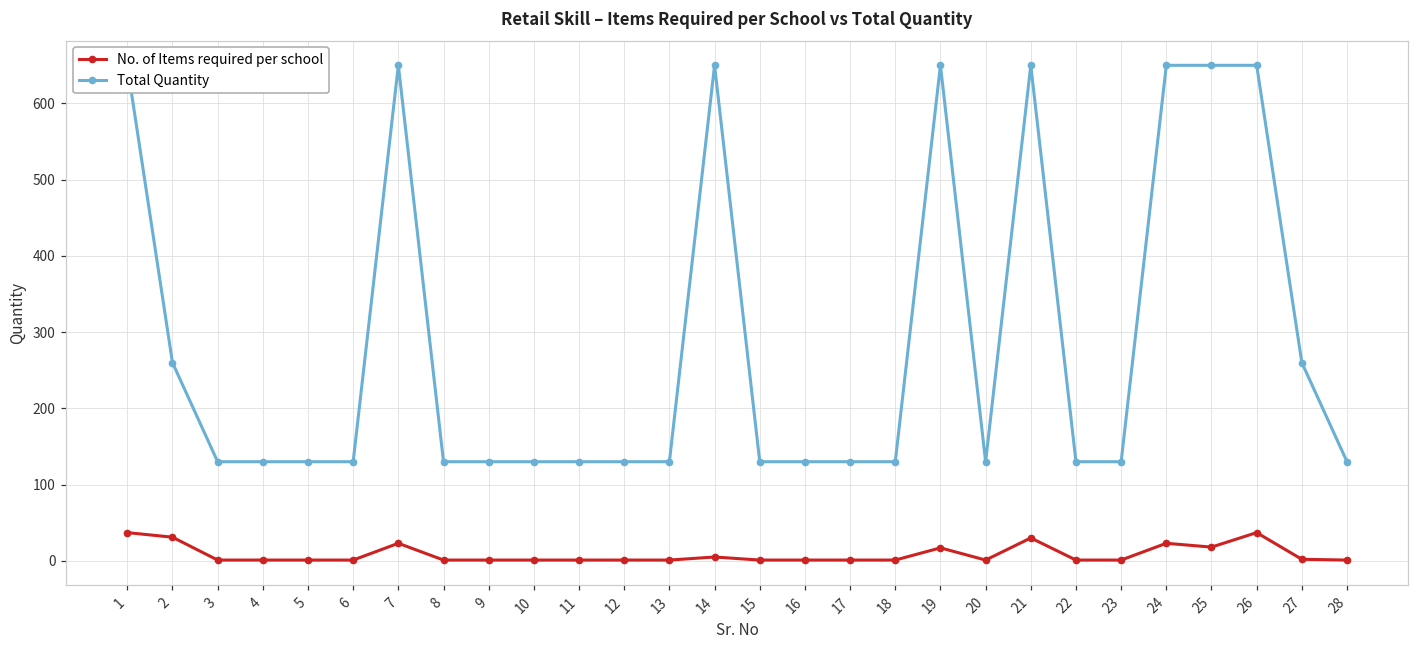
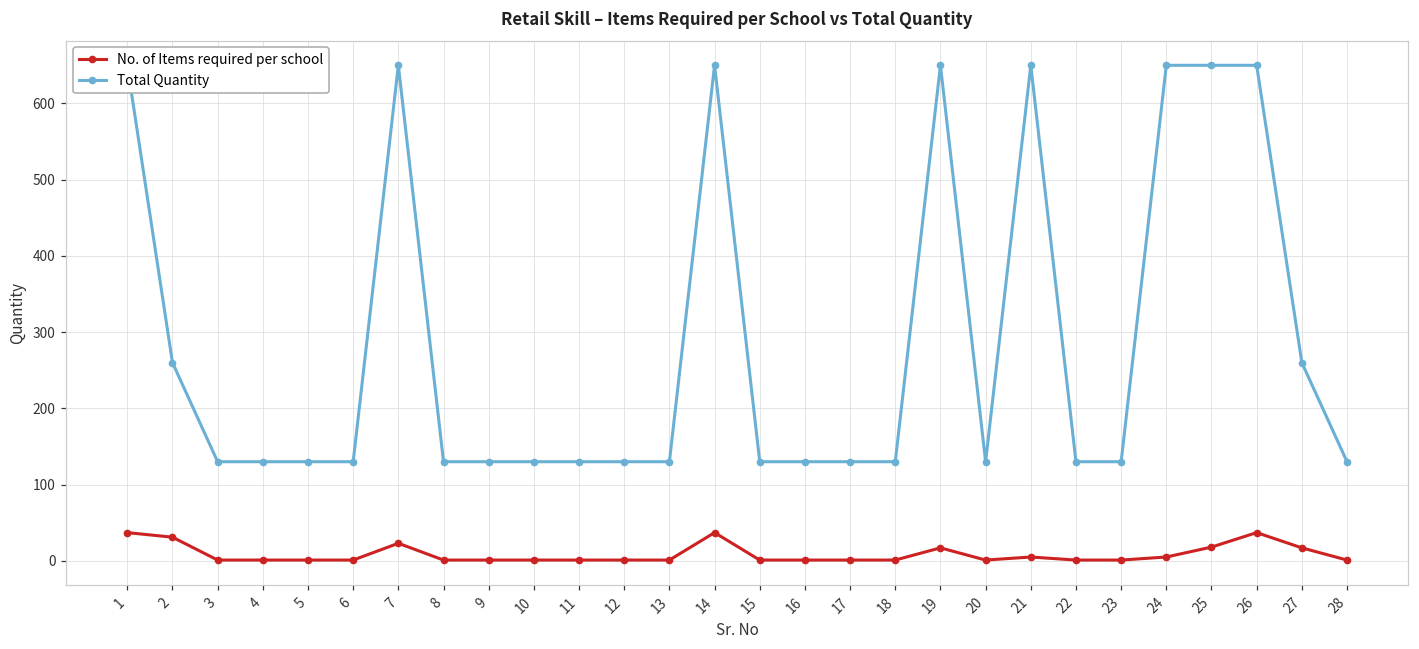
No. of Items required per school, 14: 10 -> 40
No. of Items required per school, 21: 30 -> 10
No. of Items required per school, 24: 20 -> 10
No. of Items required per school, 27: 0 -> 20
